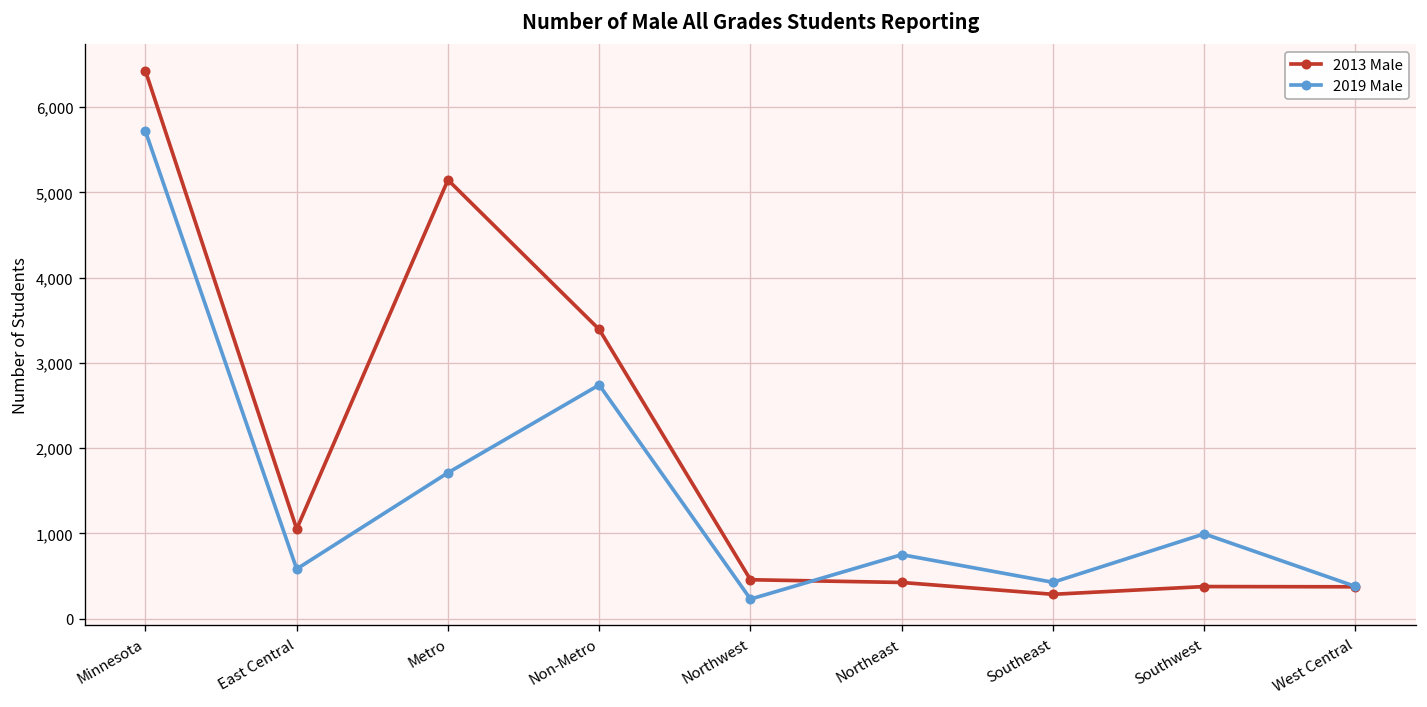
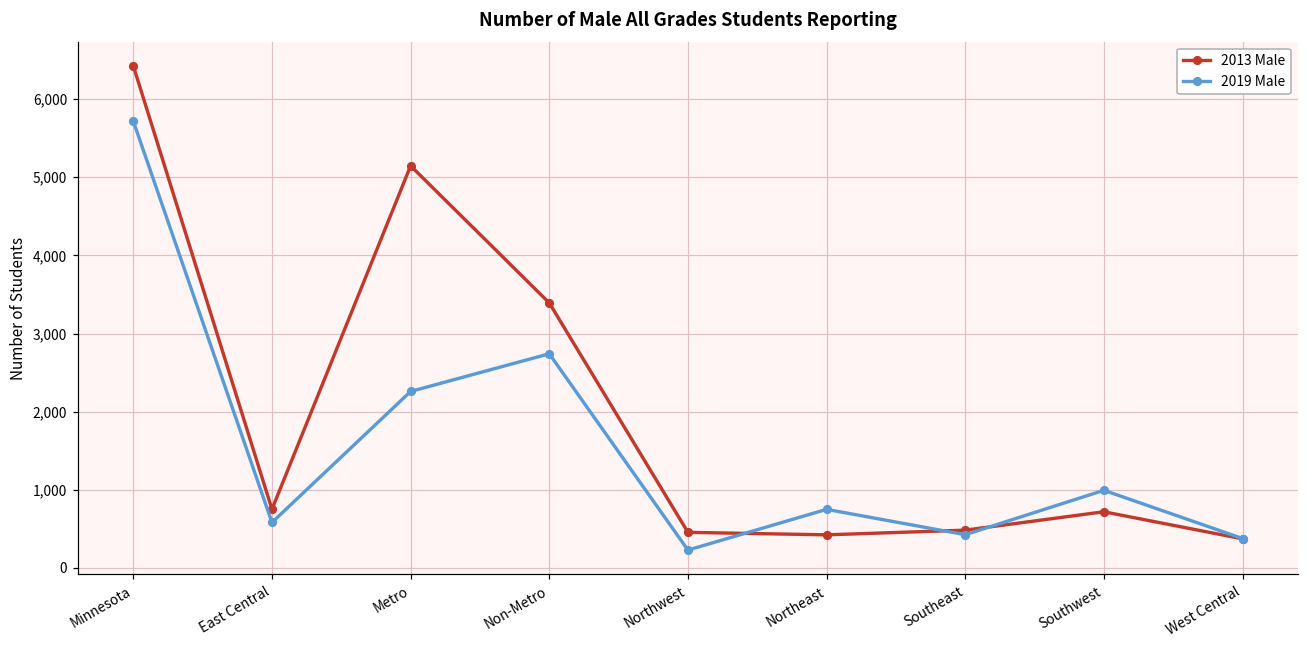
2013 Male, East Central: 1,100 -> 800
2019 Male, Metro: 1,700 -> 2,300
2013 Male, Southeast: 300 -> 500
2013 Male, Southwest: 400 -> 700
